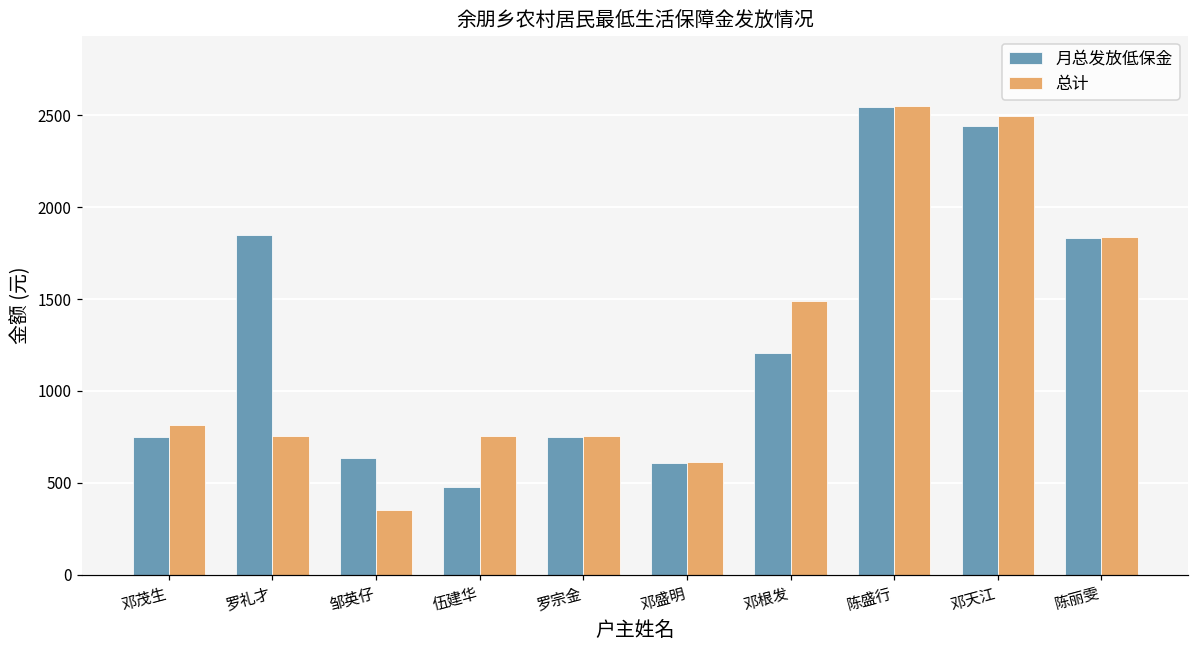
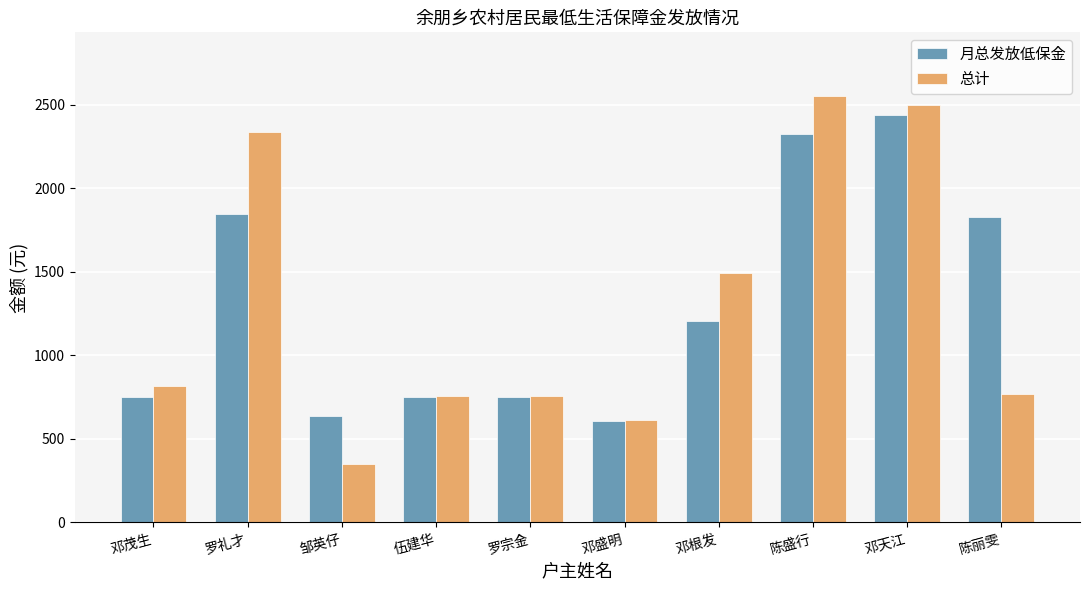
总计, 罗礼才: 750 -> 2340
月总发放低保金, 伍建华: 480 -> 750
月总发放低保金, 陈盛行: 2540 -> 2330
总计, 陈丽雯: 1840 -> 770
